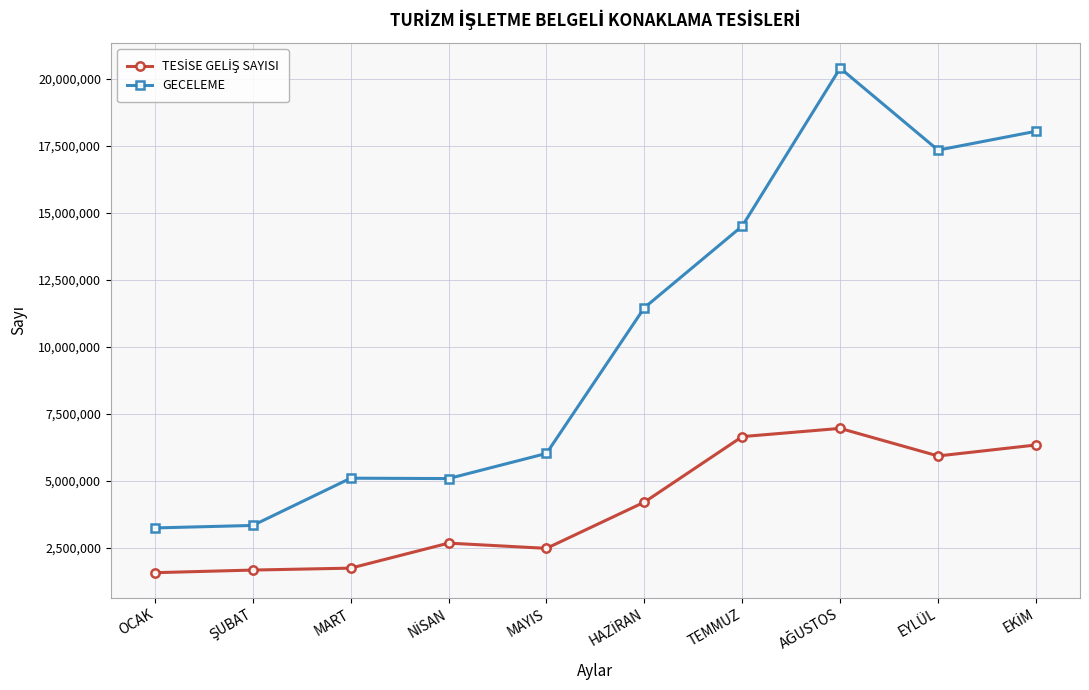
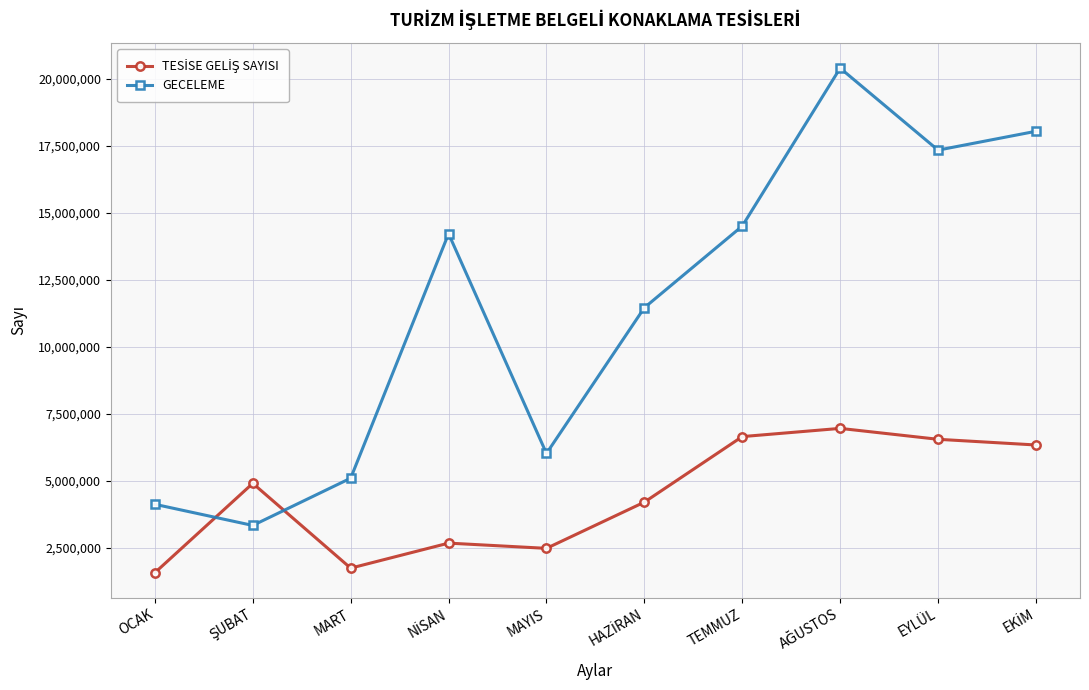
GECELEME, OCAK: 3,200,000 -> 4,100,000
TESİSE GELİŞ SAYISI, ŞUBAT: 1,700,000 -> 4,900,000
GECELEME, NİSAN: 5,100,000 -> 14,200,000
TESİSE GELİŞ SAYISI, EYLÜL: 5,900,000 -> 6,500,000
